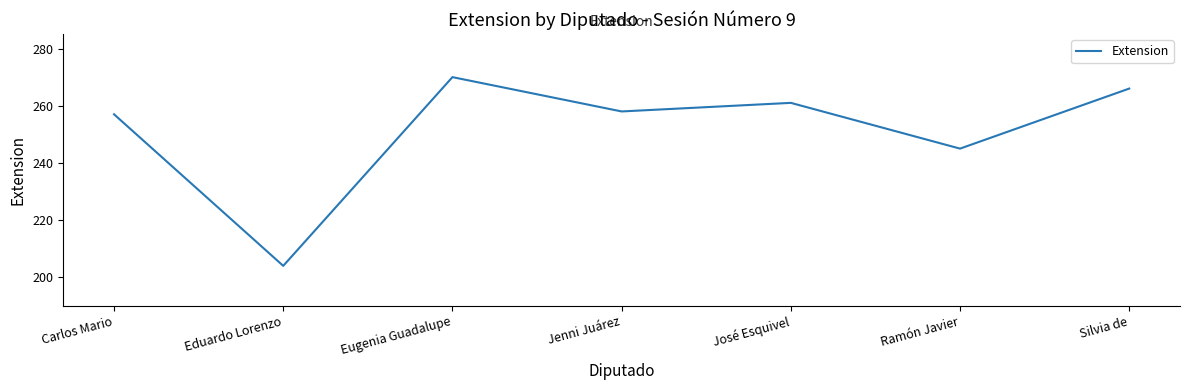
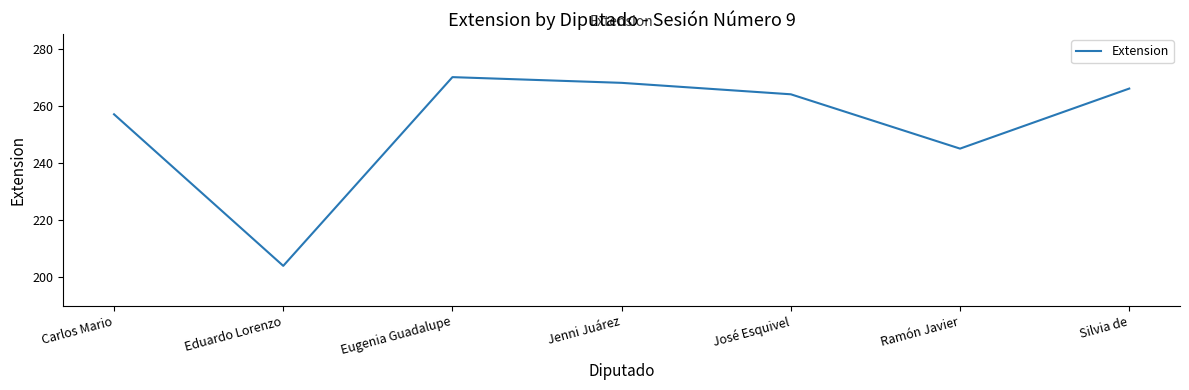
Jenni Juárez: 258 -> 268
José Esquivel: 261 -> 264
